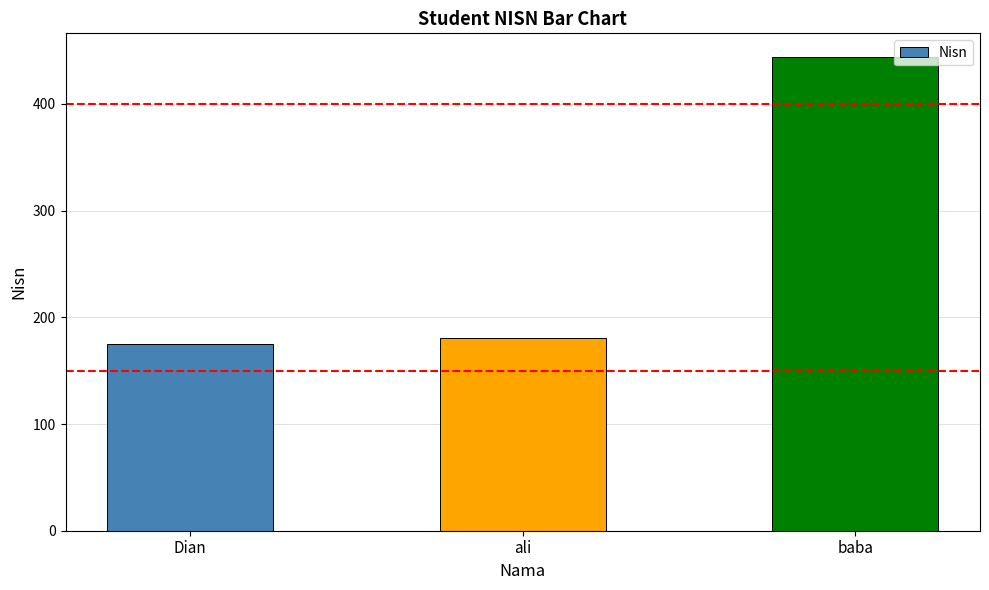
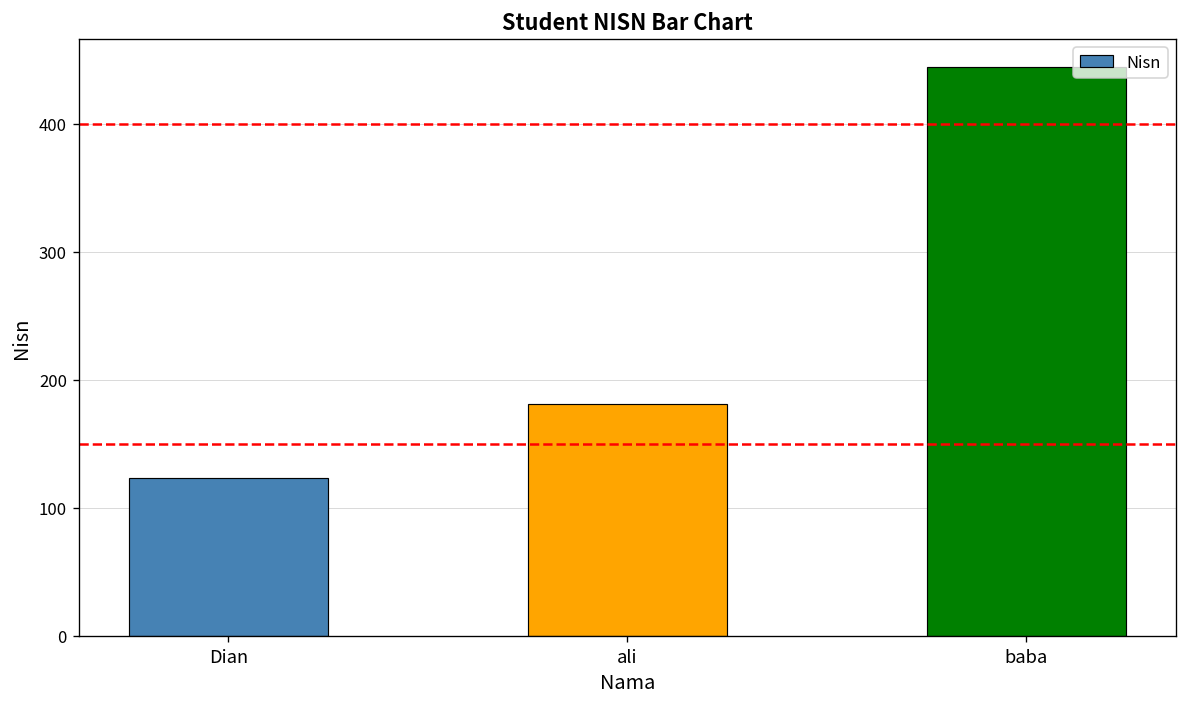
Dian: 175 -> 123
